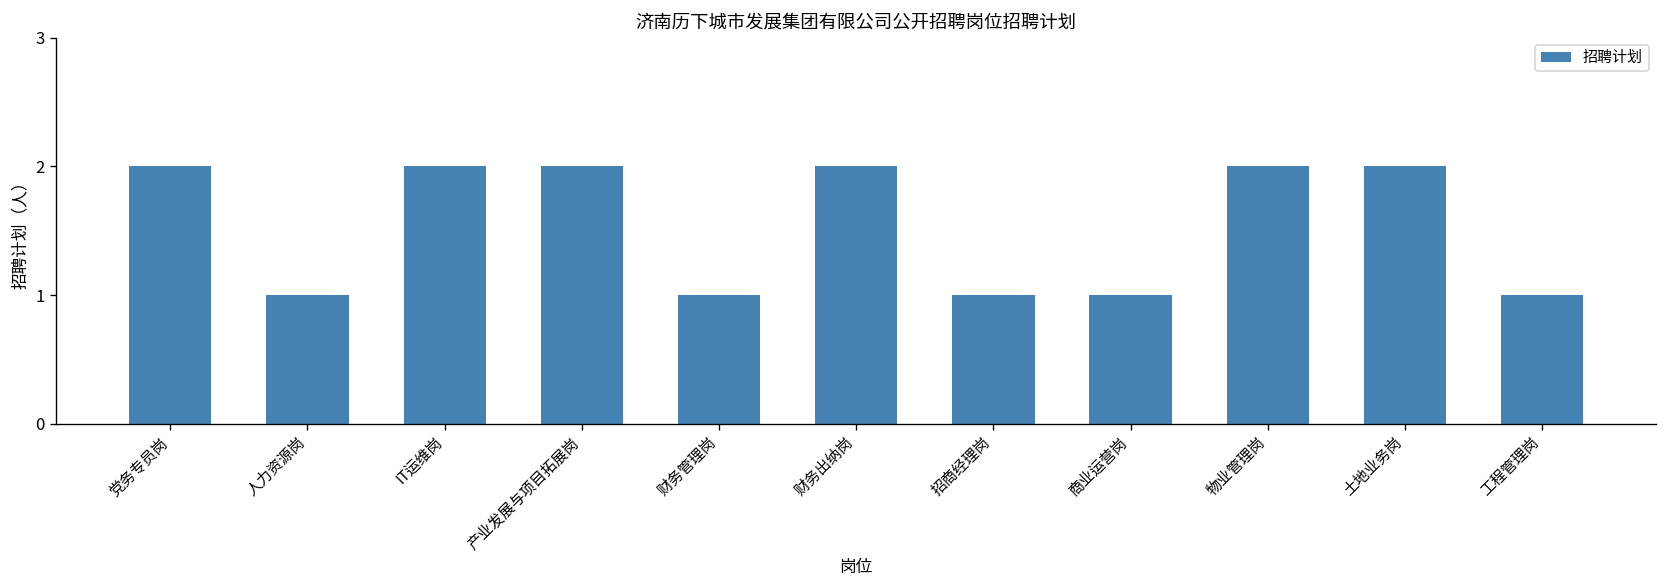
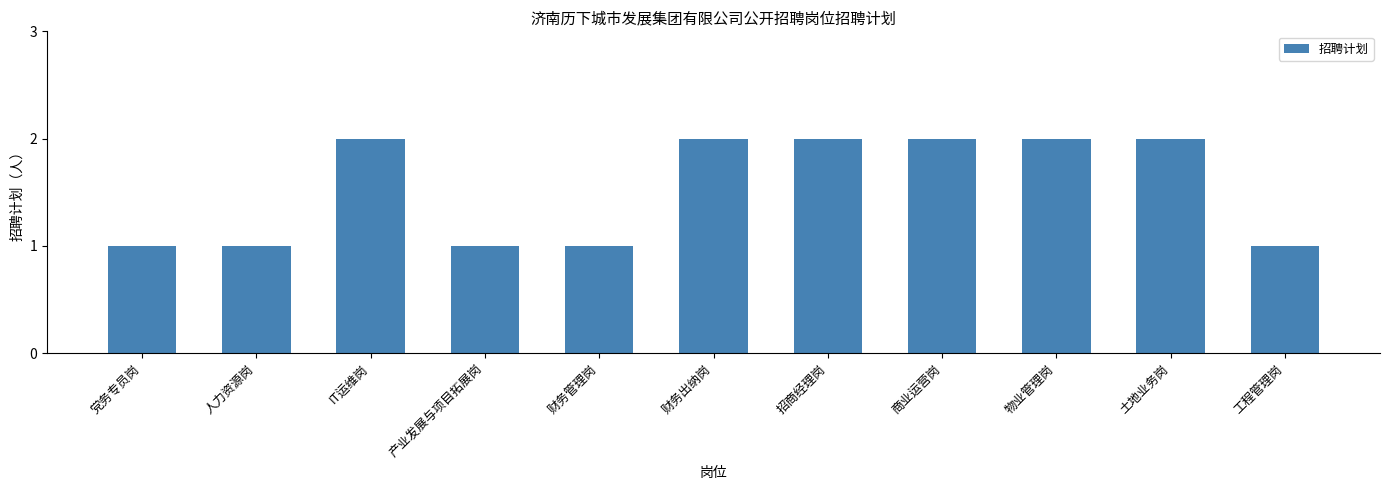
党务专员岗: 2 -> 1
产业发展与项目拓展岗: 2 -> 1
招商经理岗: 1 -> 2
商业运营岗: 1 -> 2
